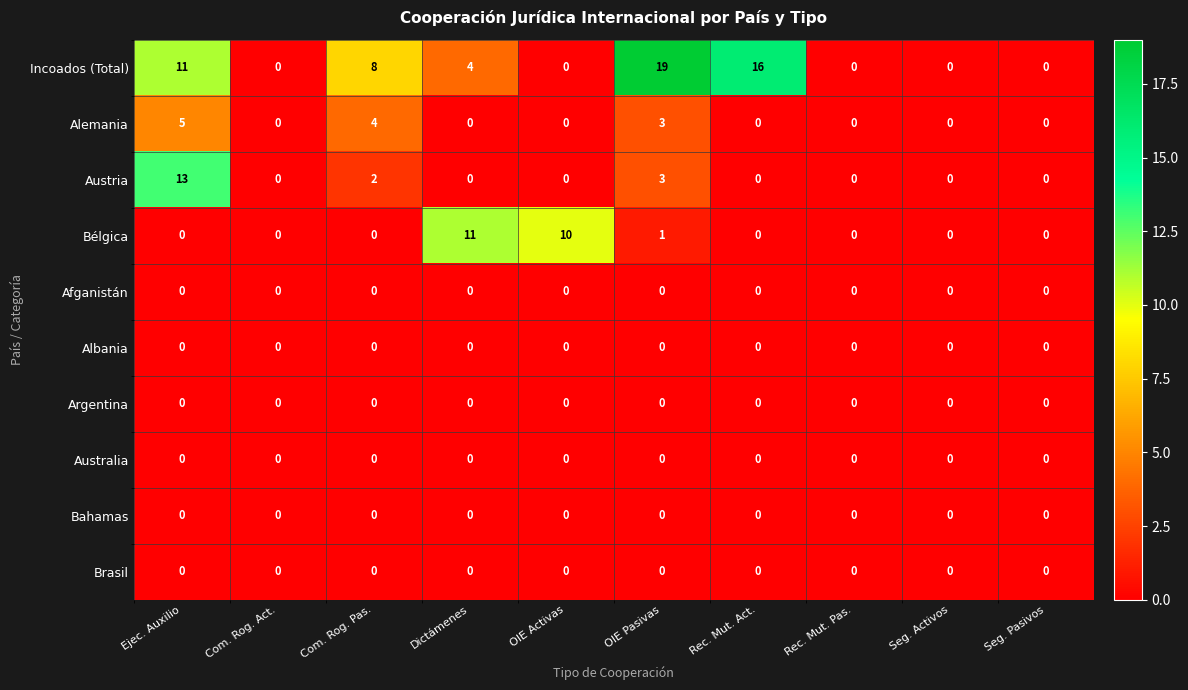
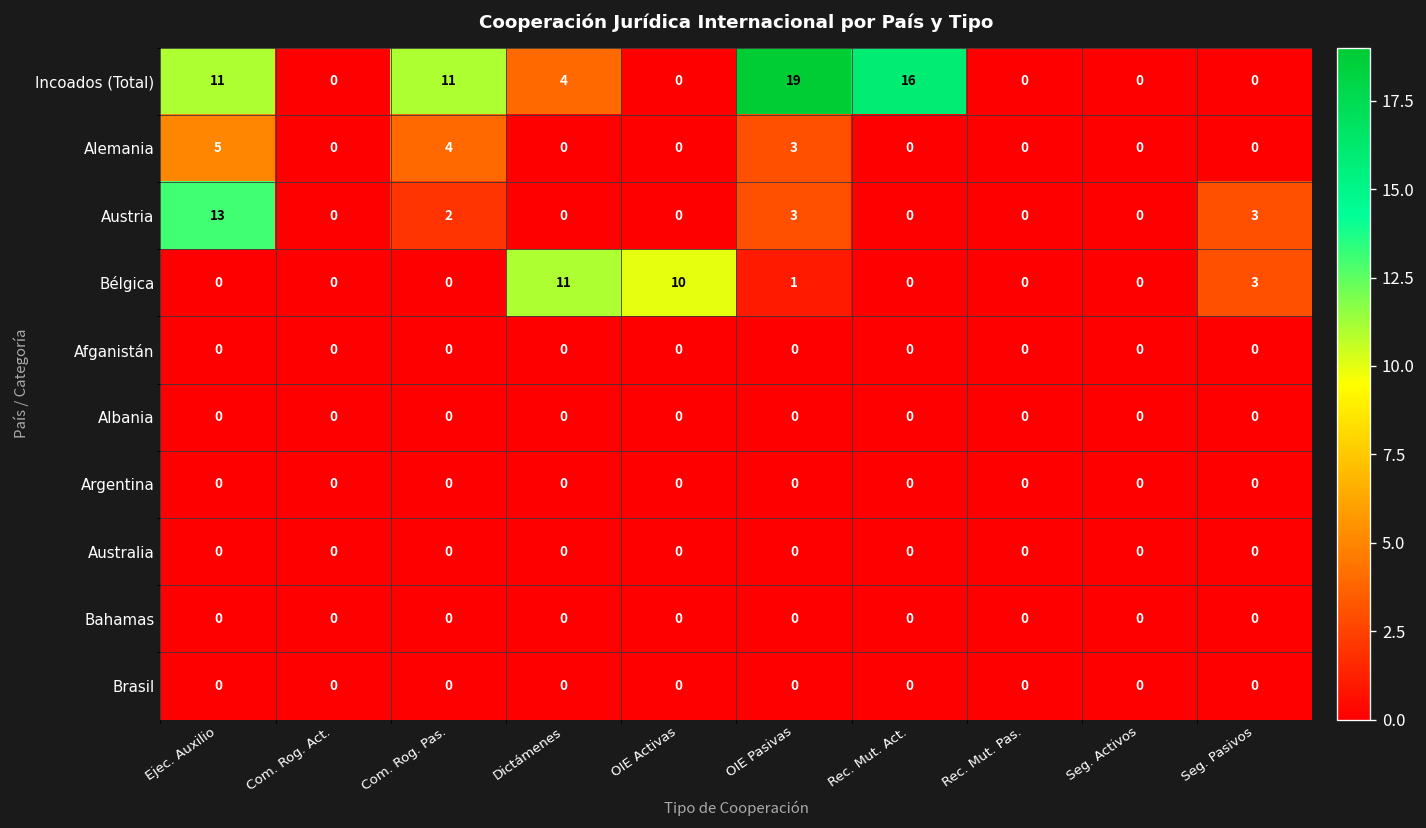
Incoados (Total), Com. Rog. Pas.: 8 -> 11
Austria, Seg. Pasivos: 0 -> 3
Bélgica, Seg. Pasivos: 0 -> 3
